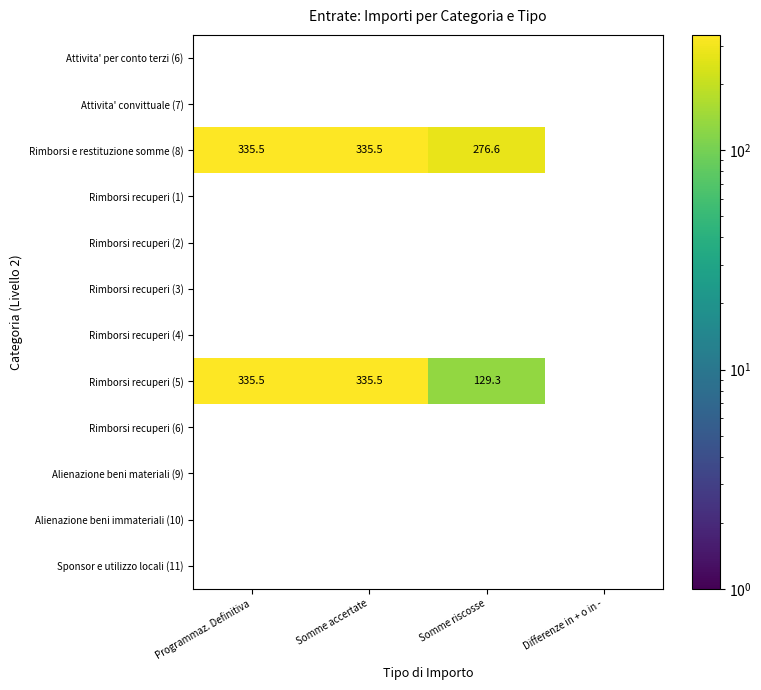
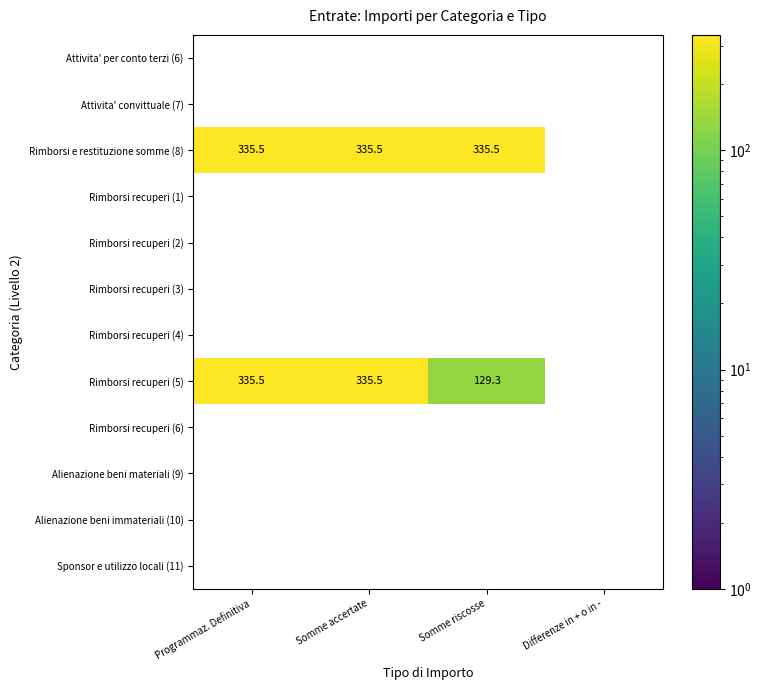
Rimborsi e restituzione somme (8), Somme riscosse: 276.6 -> 335.5
